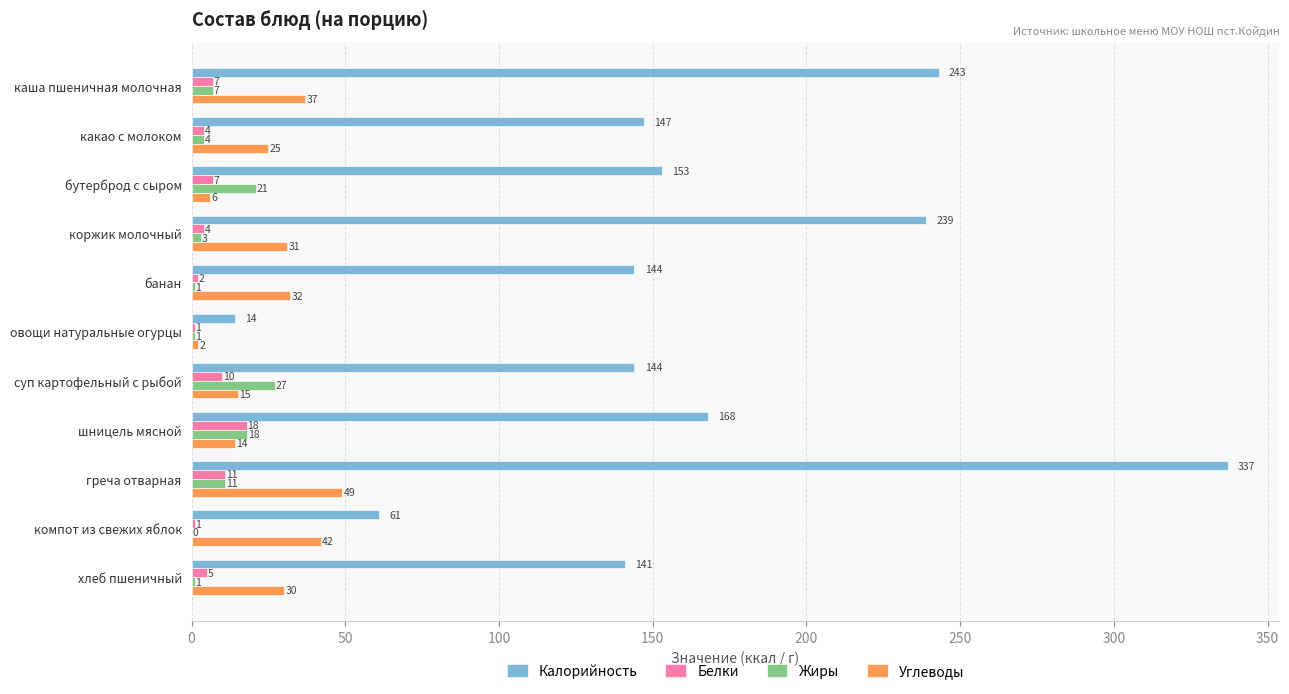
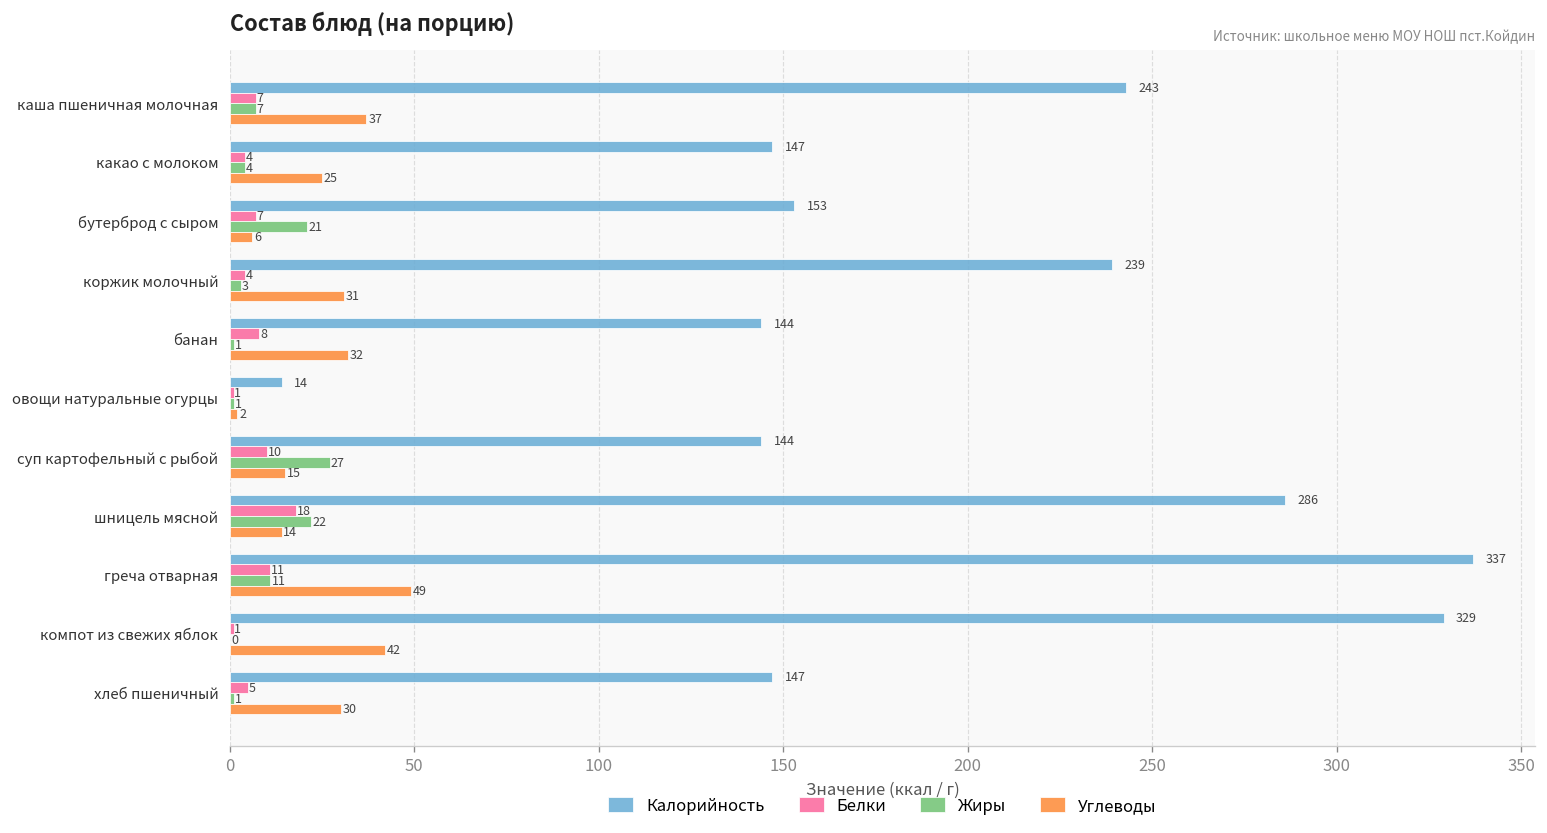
Белки, банан: 2 -> 8
Калорийность, шницель мясной: 168 -> 286
Жиры, шницель мясной: 18 -> 22
Калорийность, компот из свежих яблок: 61 -> 329
Калорийность, хлеб пшеничный: 141 -> 147
